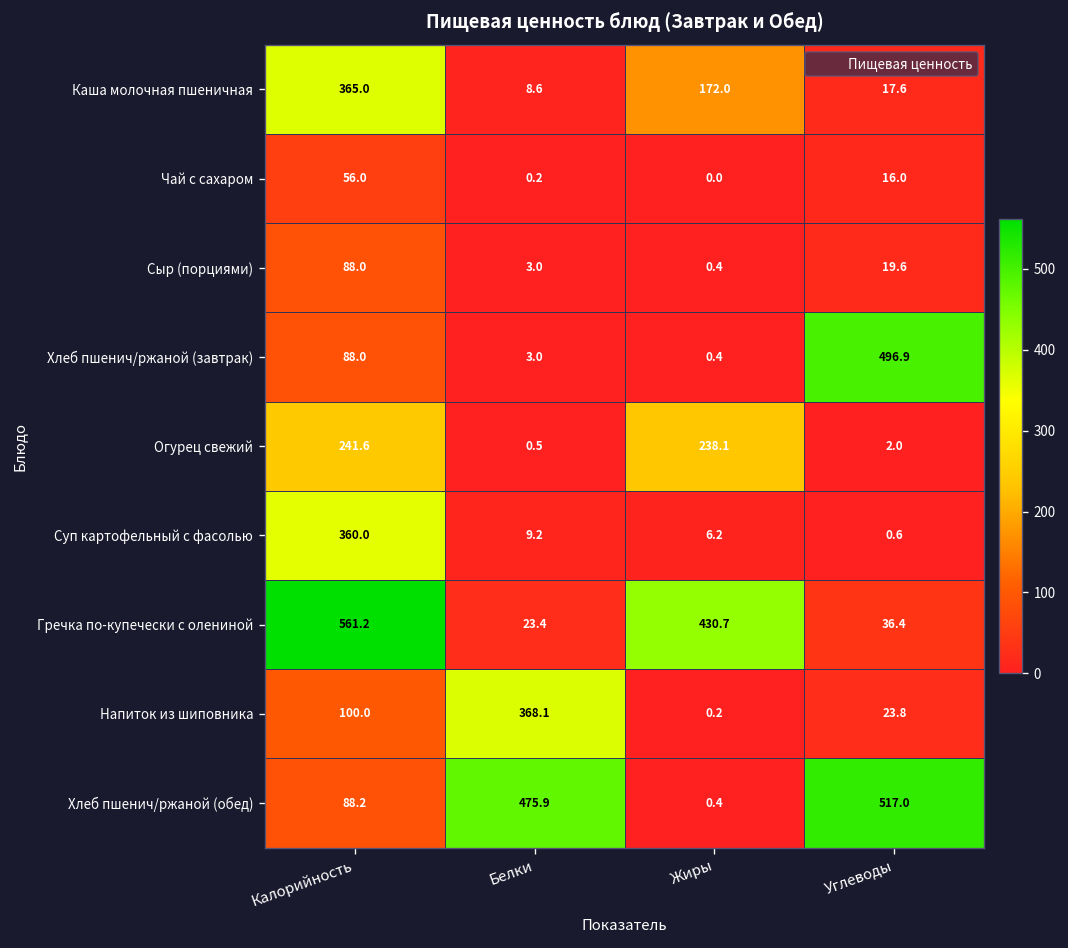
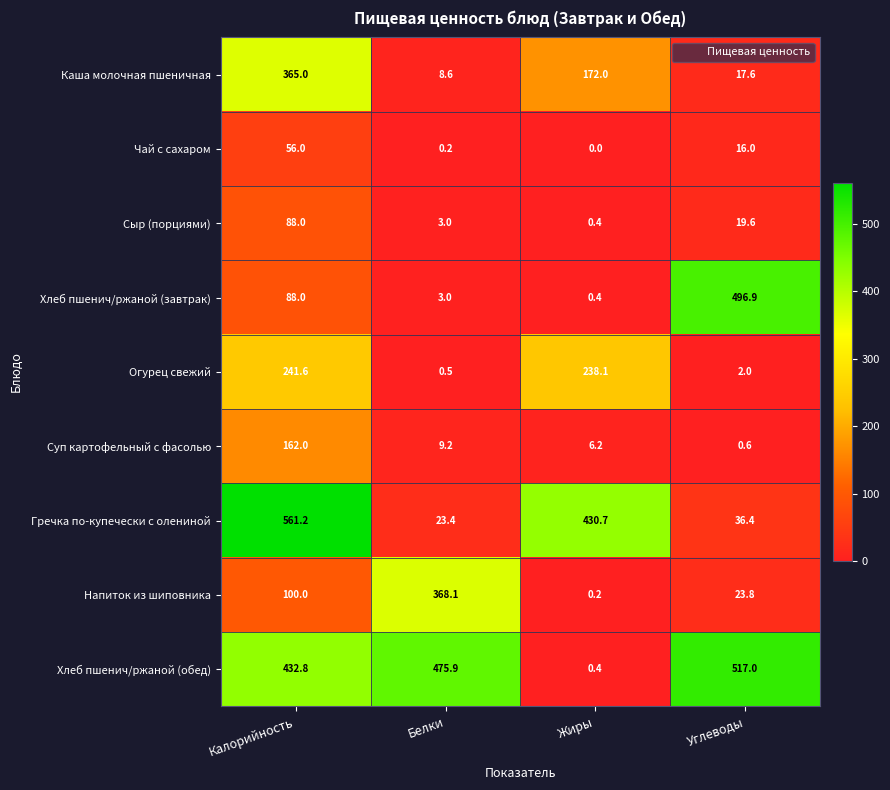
Суп картофельный с фасолью, Калорийность: 360.0 -> 162.0
Хлеб пшенич/ржаной (обед), Калорийность: 88.2 -> 432.8
